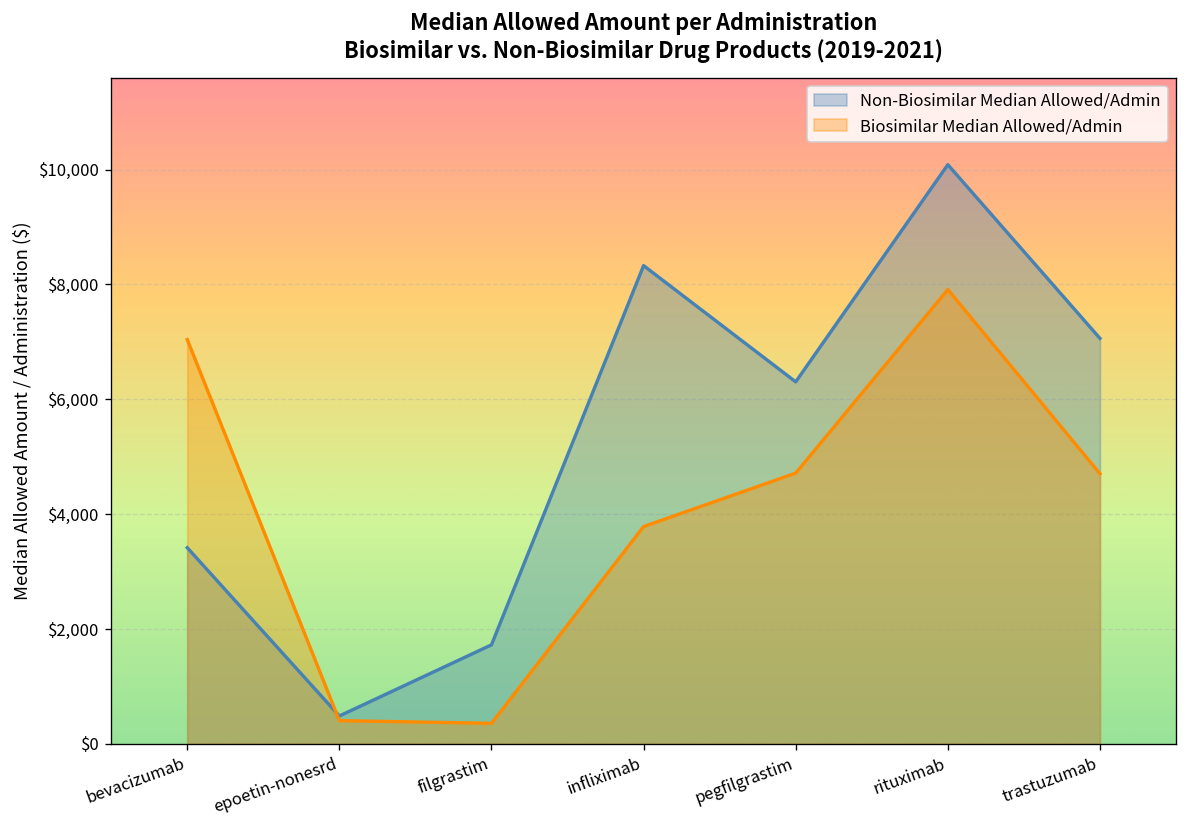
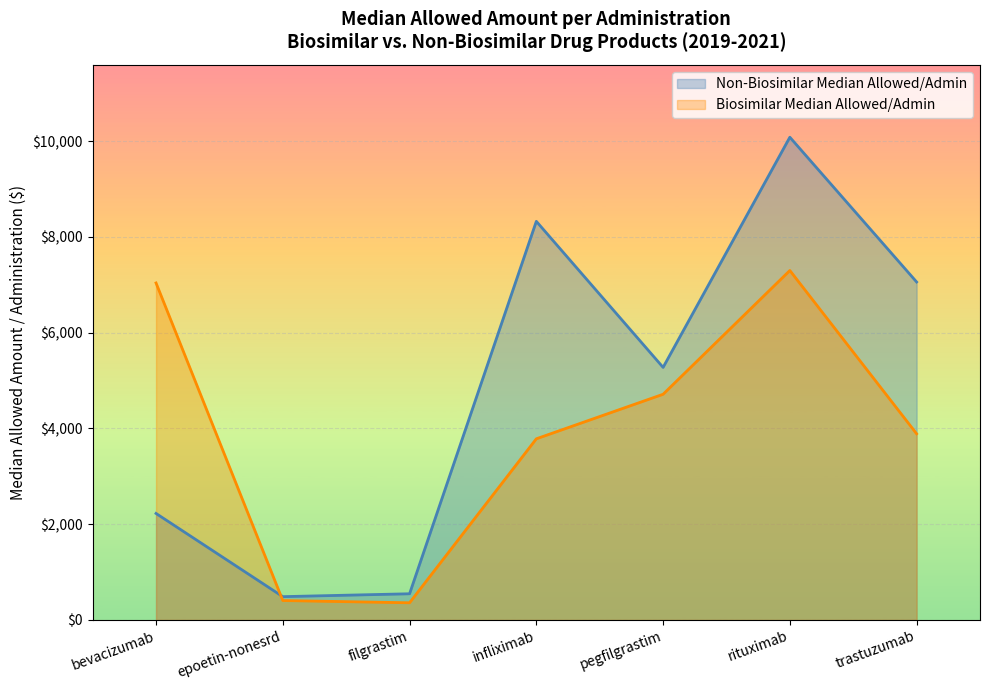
Non-Biosimilar Median Allowed/Admin, bevacizumab: $3,400 -> $2,200
Non-Biosimilar Median Allowed/Admin, filgrastim: $1,700 -> $500
Non-Biosimilar Median Allowed/Admin, pegfilgrastim: $6,300 -> $5,300
Biosimilar Median Allowed/Admin, rituximab: $7,900 -> $7,300
Biosimilar Median Allowed/Admin, trastuzumab: $4,700 -> $3,900
